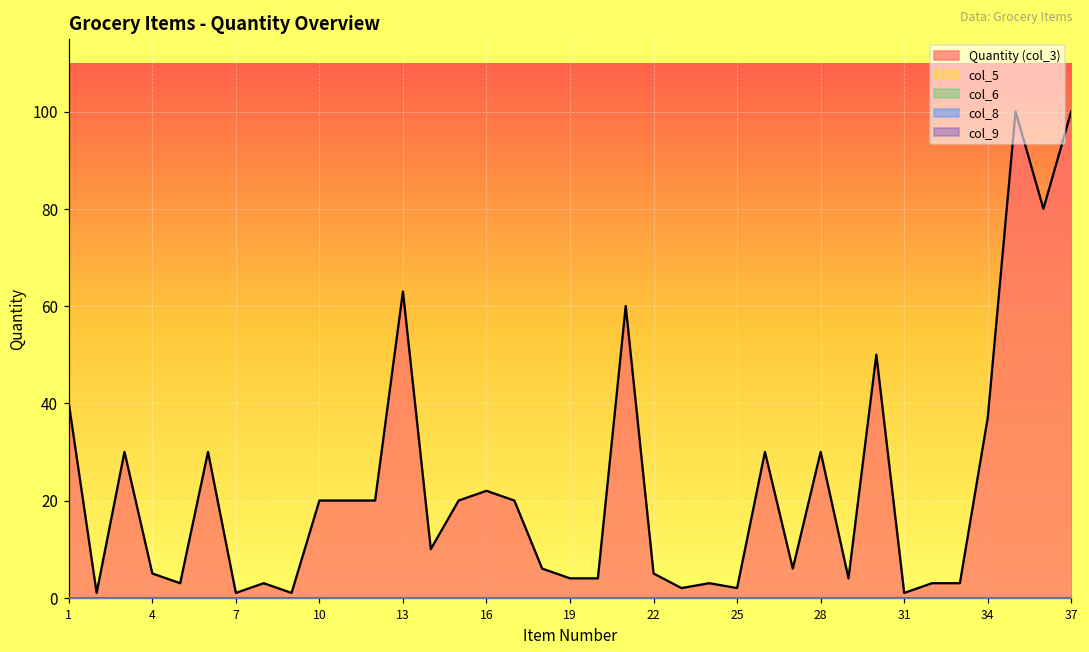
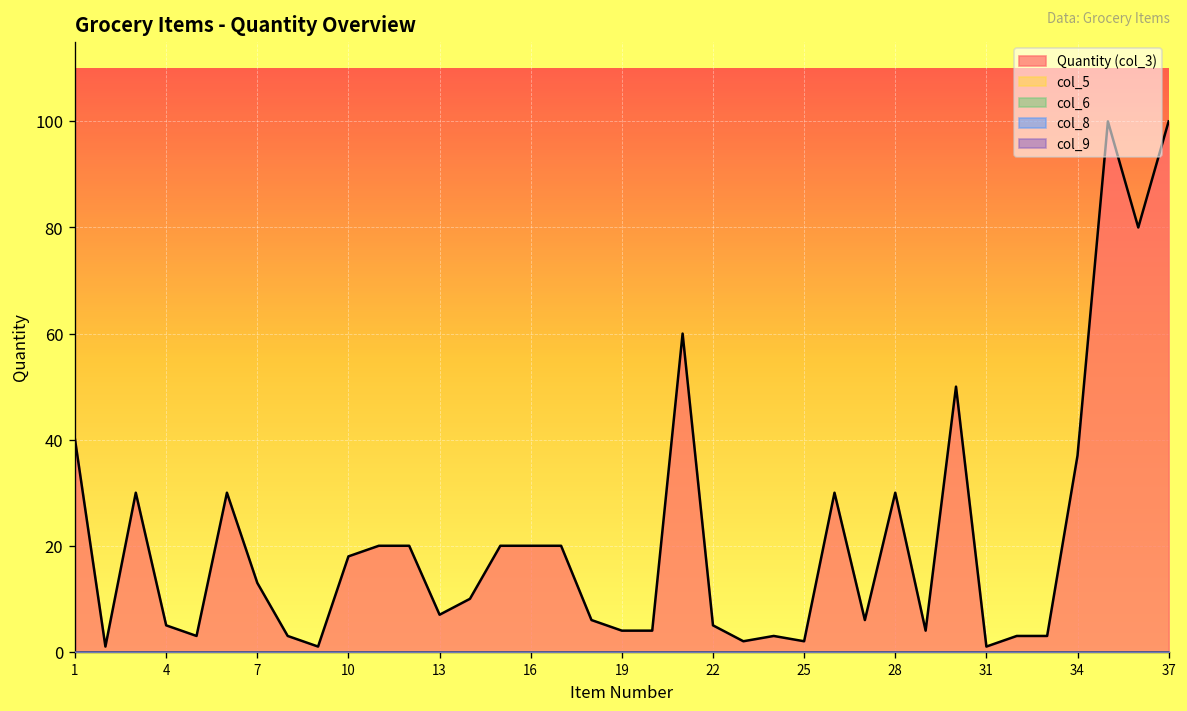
Quantity (col_3), 7: 1 -> 13
Quantity (col_3), 10: 20 -> 18
Quantity (col_3), 13: 63 -> 7
Quantity (col_3), 16: 22 -> 20
